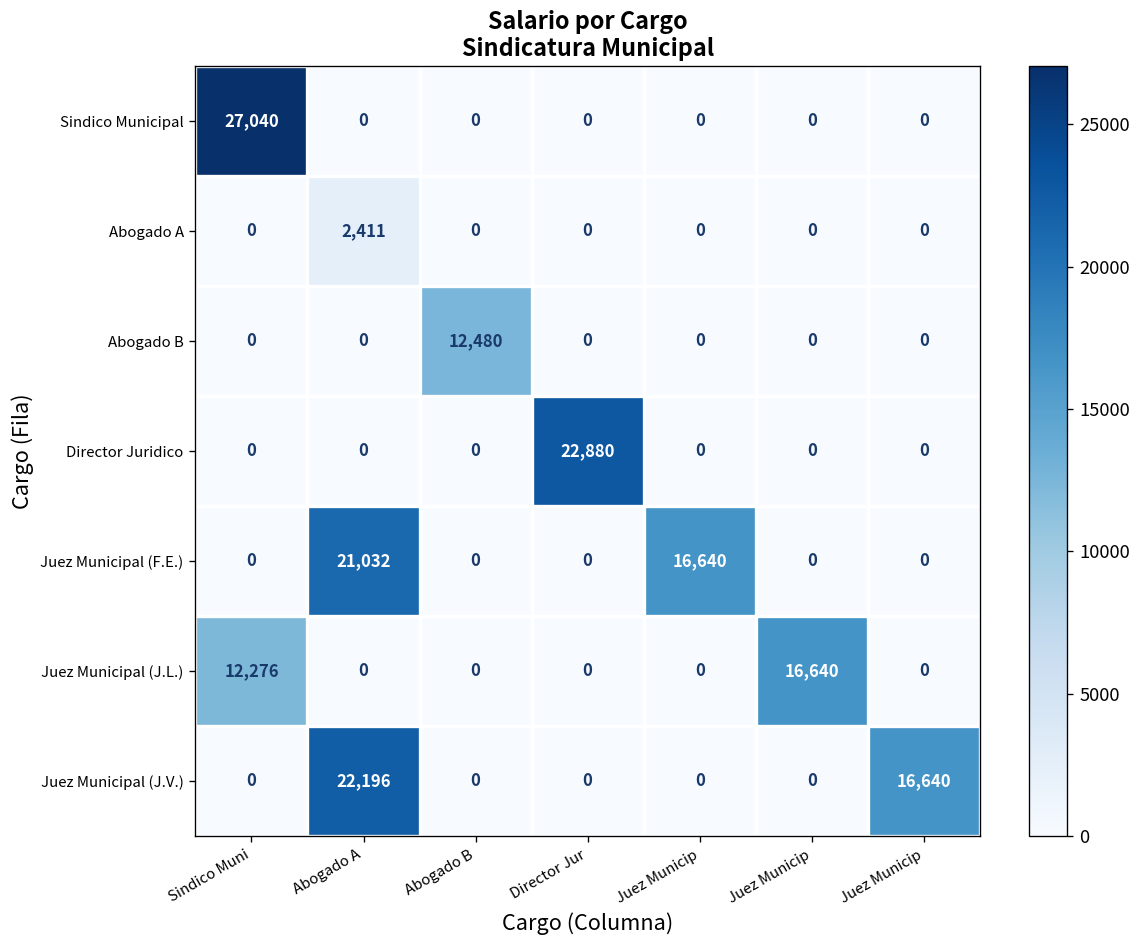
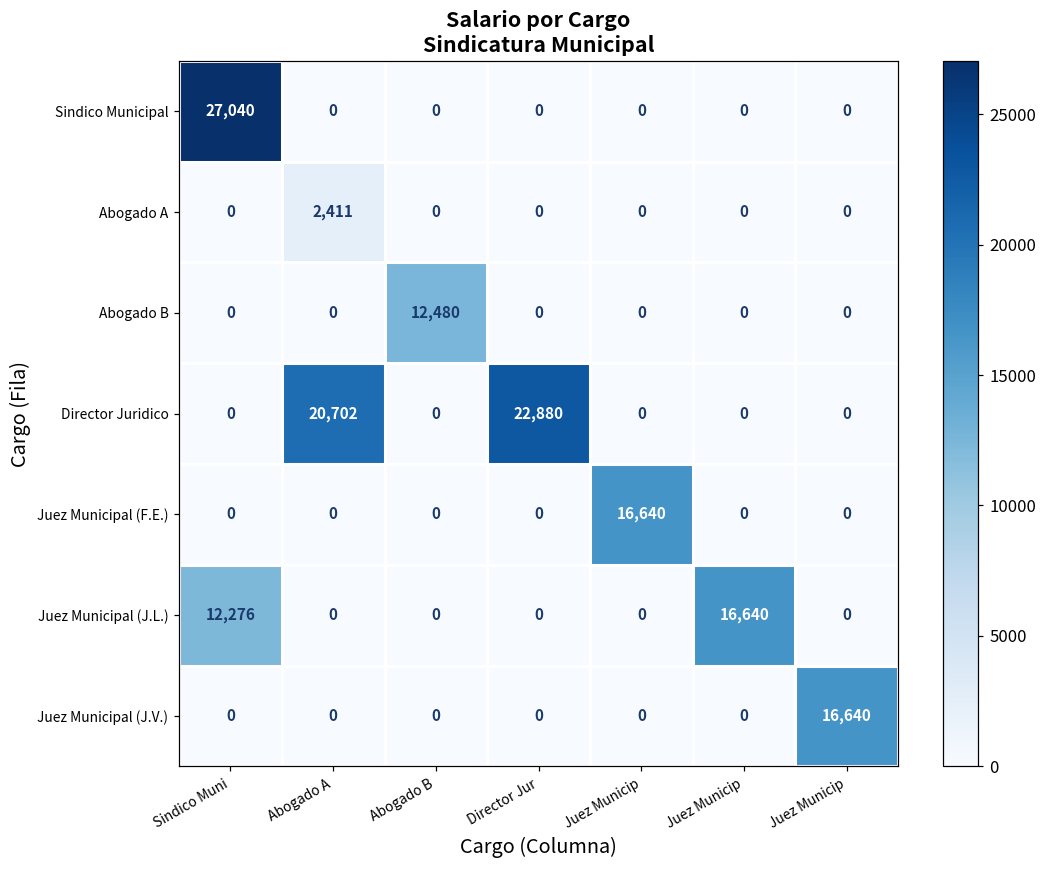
Director Juridico, Abogado A: 0 -> 20,702
Juez Municipal (F.E.), Abogado A: 21,032 -> 0
Juez Municipal (J.V.), Abogado A: 22,196 -> 0
